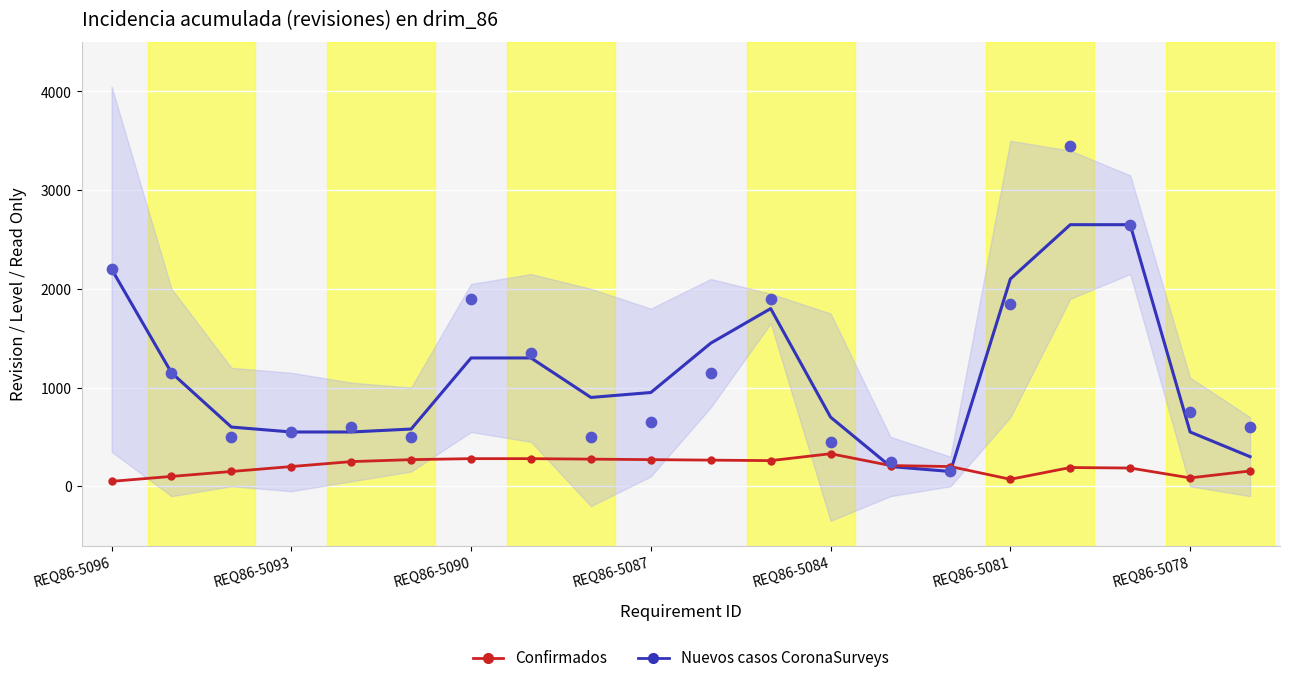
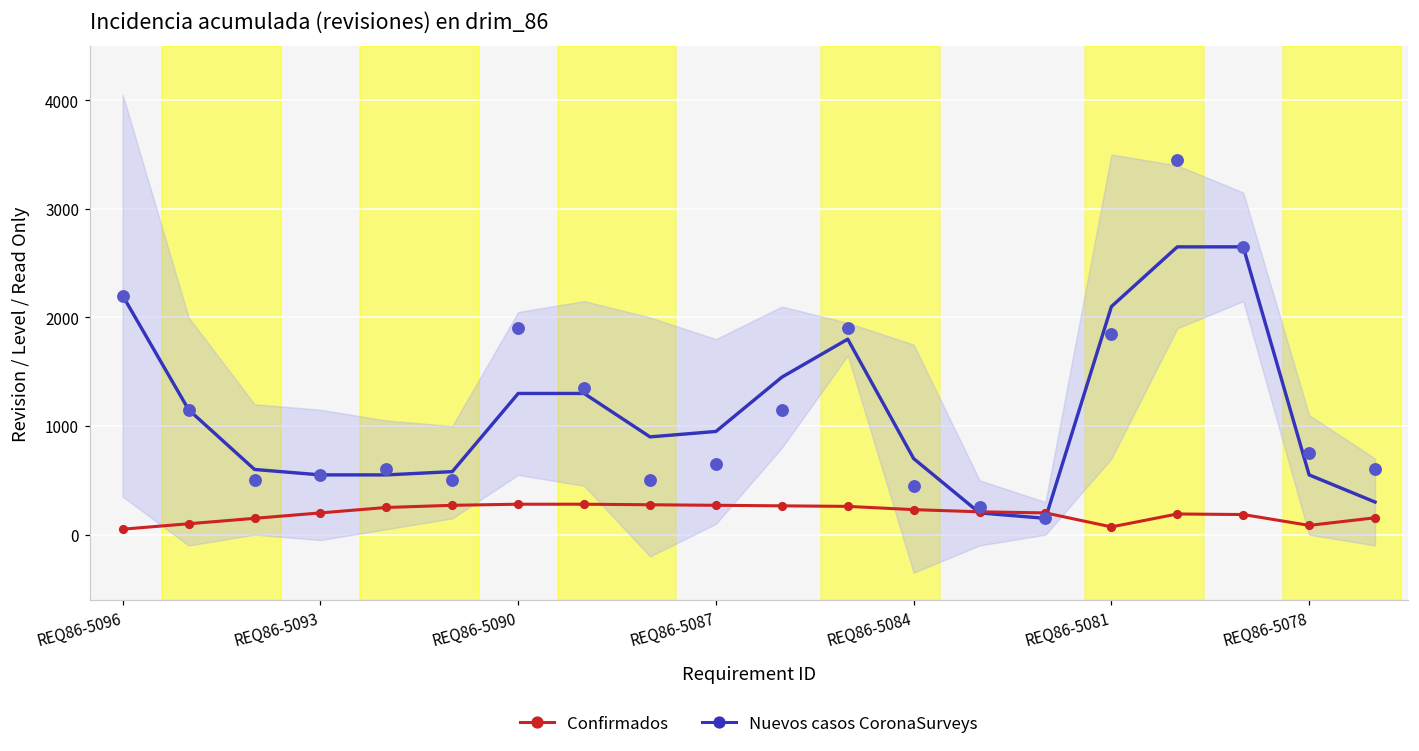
Confirmados, REQ86-5084: 300 -> 200
